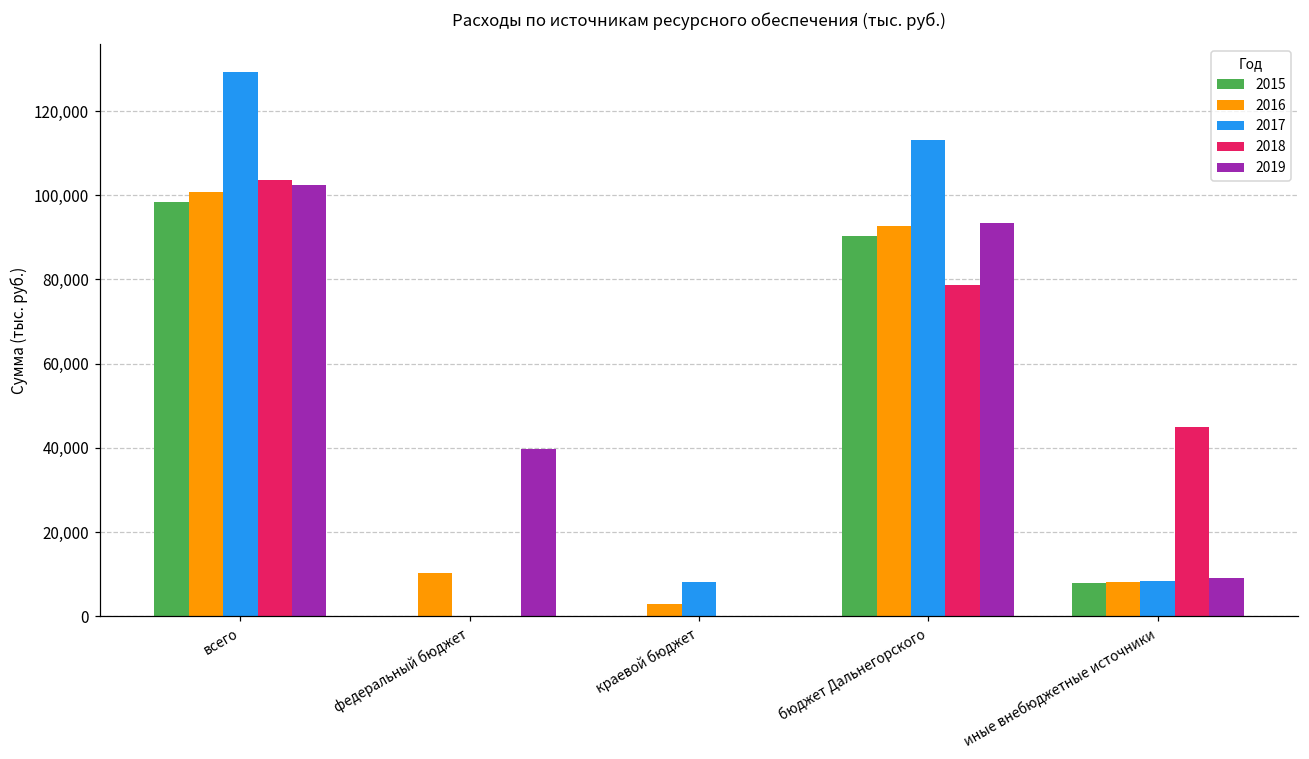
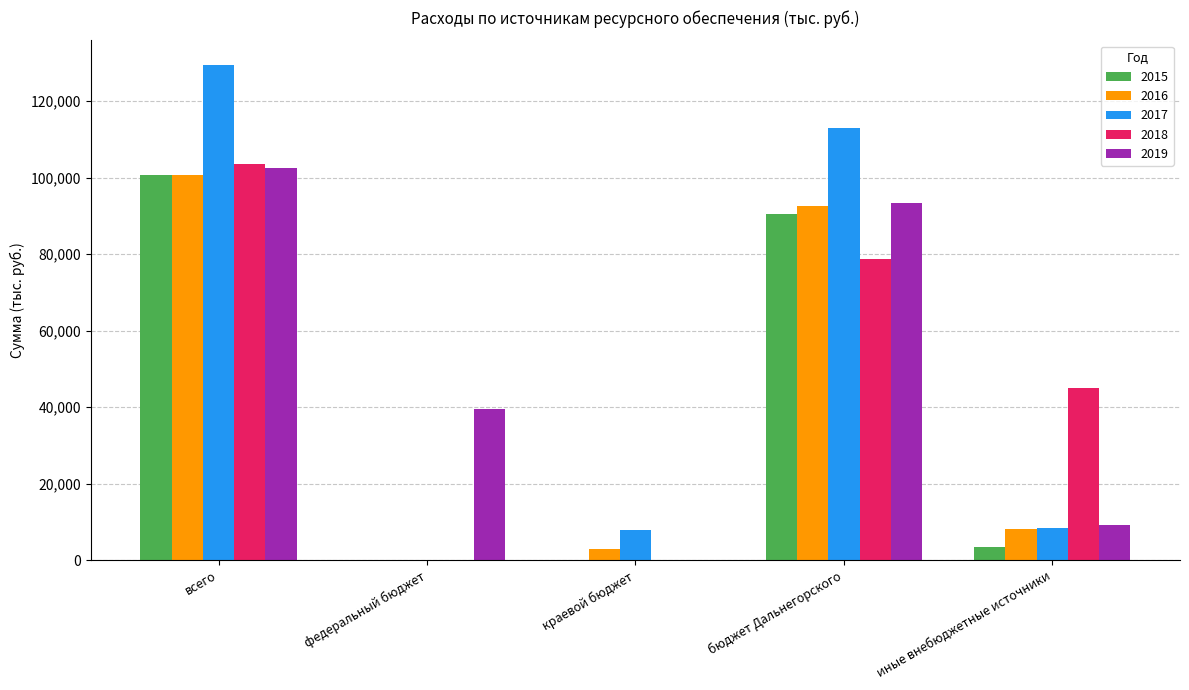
2015, всего: 98,000 -> 101,000
2016, федеральный бюджет: 10,000 -> 0
2015, иные внебюджетные источники: 8,000 -> 4,000
